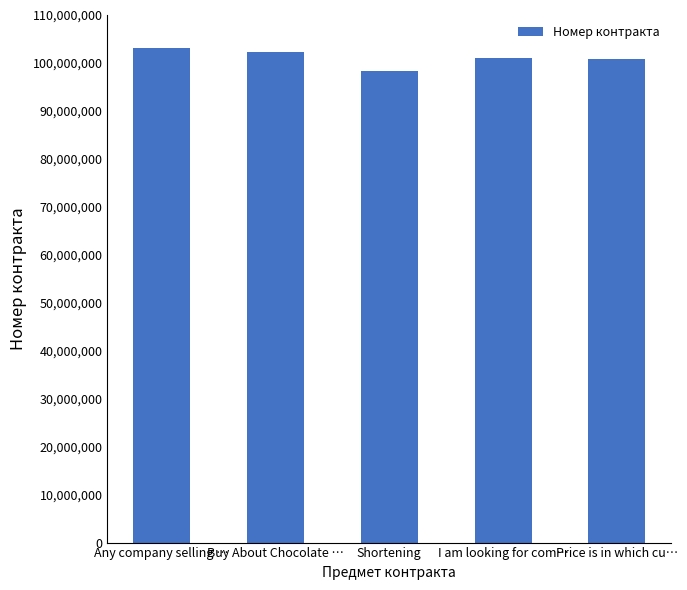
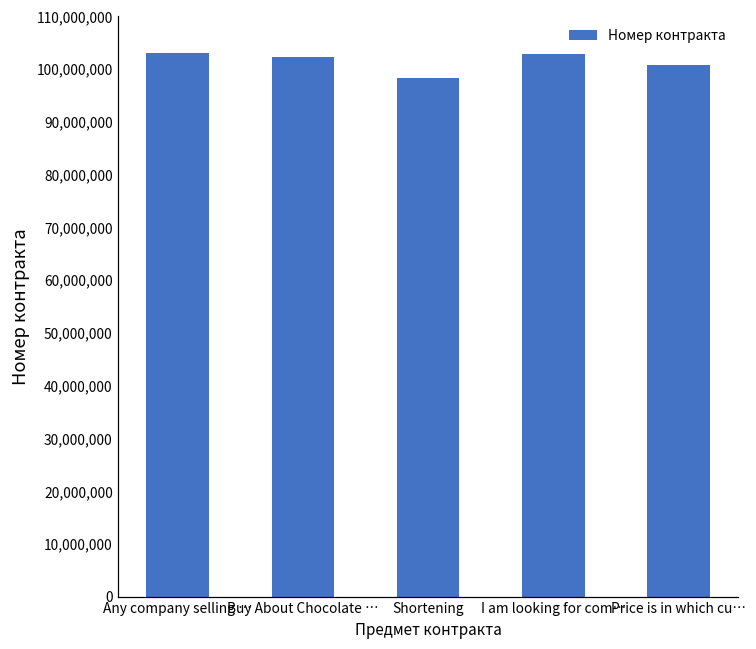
I am looking for com…: 101,000,000 -> 103,000,000
